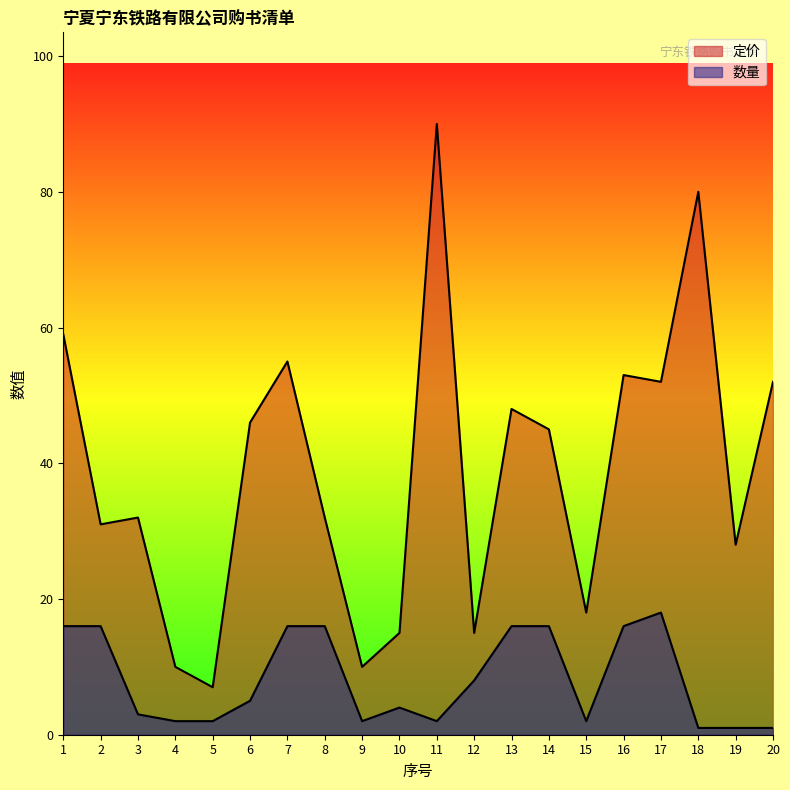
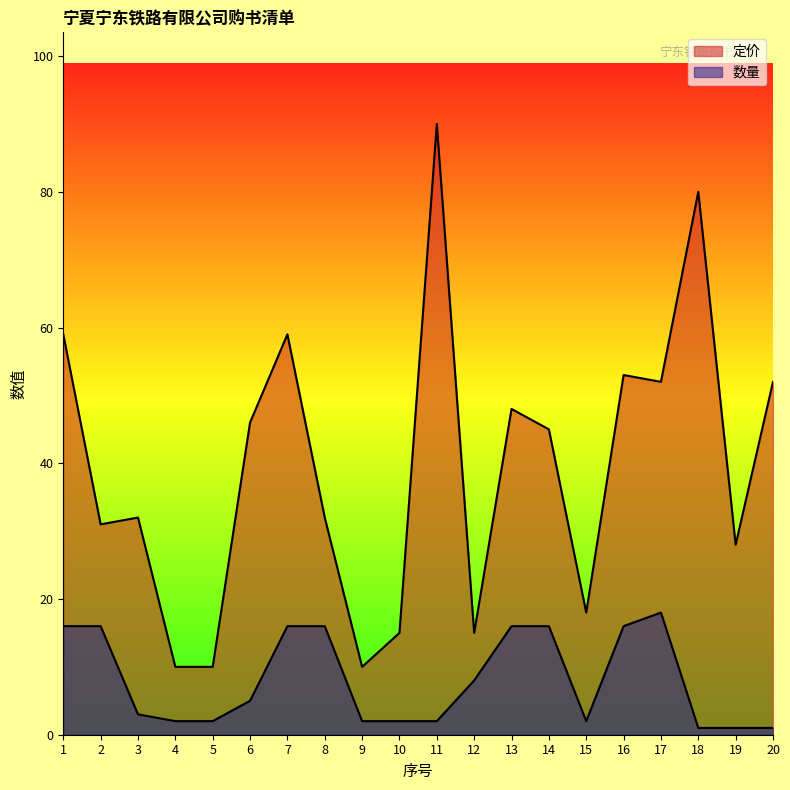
定价, 5: 7 -> 10
定价, 7: 55 -> 59
数量, 10: 4 -> 2
